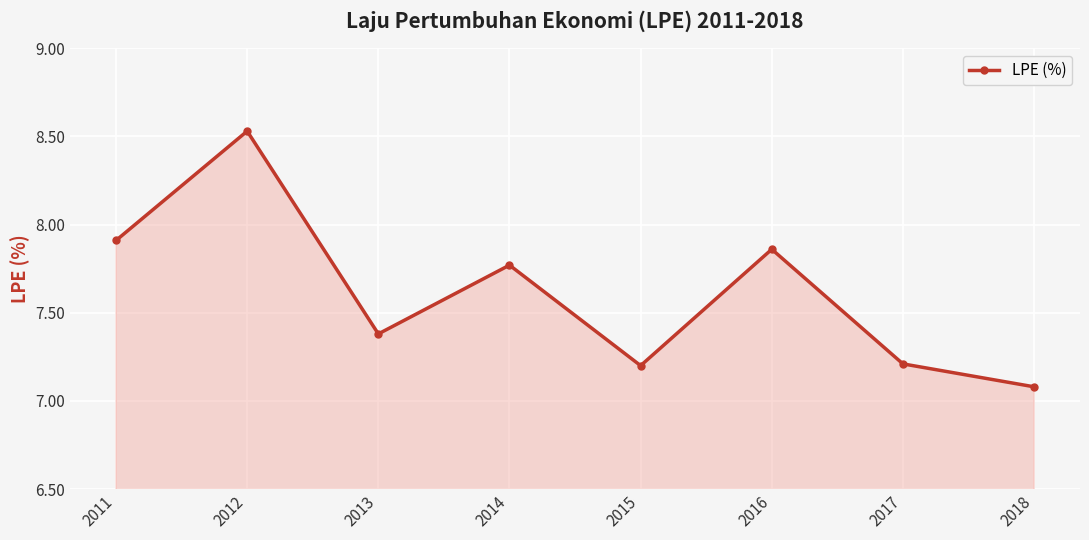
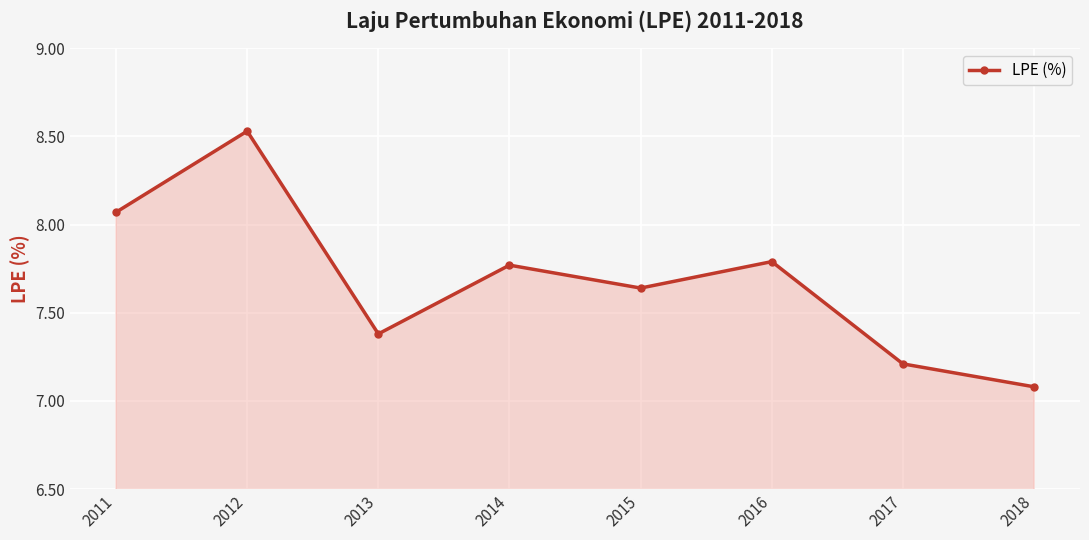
2011: 7.91 -> 8.07
2015: 7.20 -> 7.64
2016: 7.86 -> 7.79
